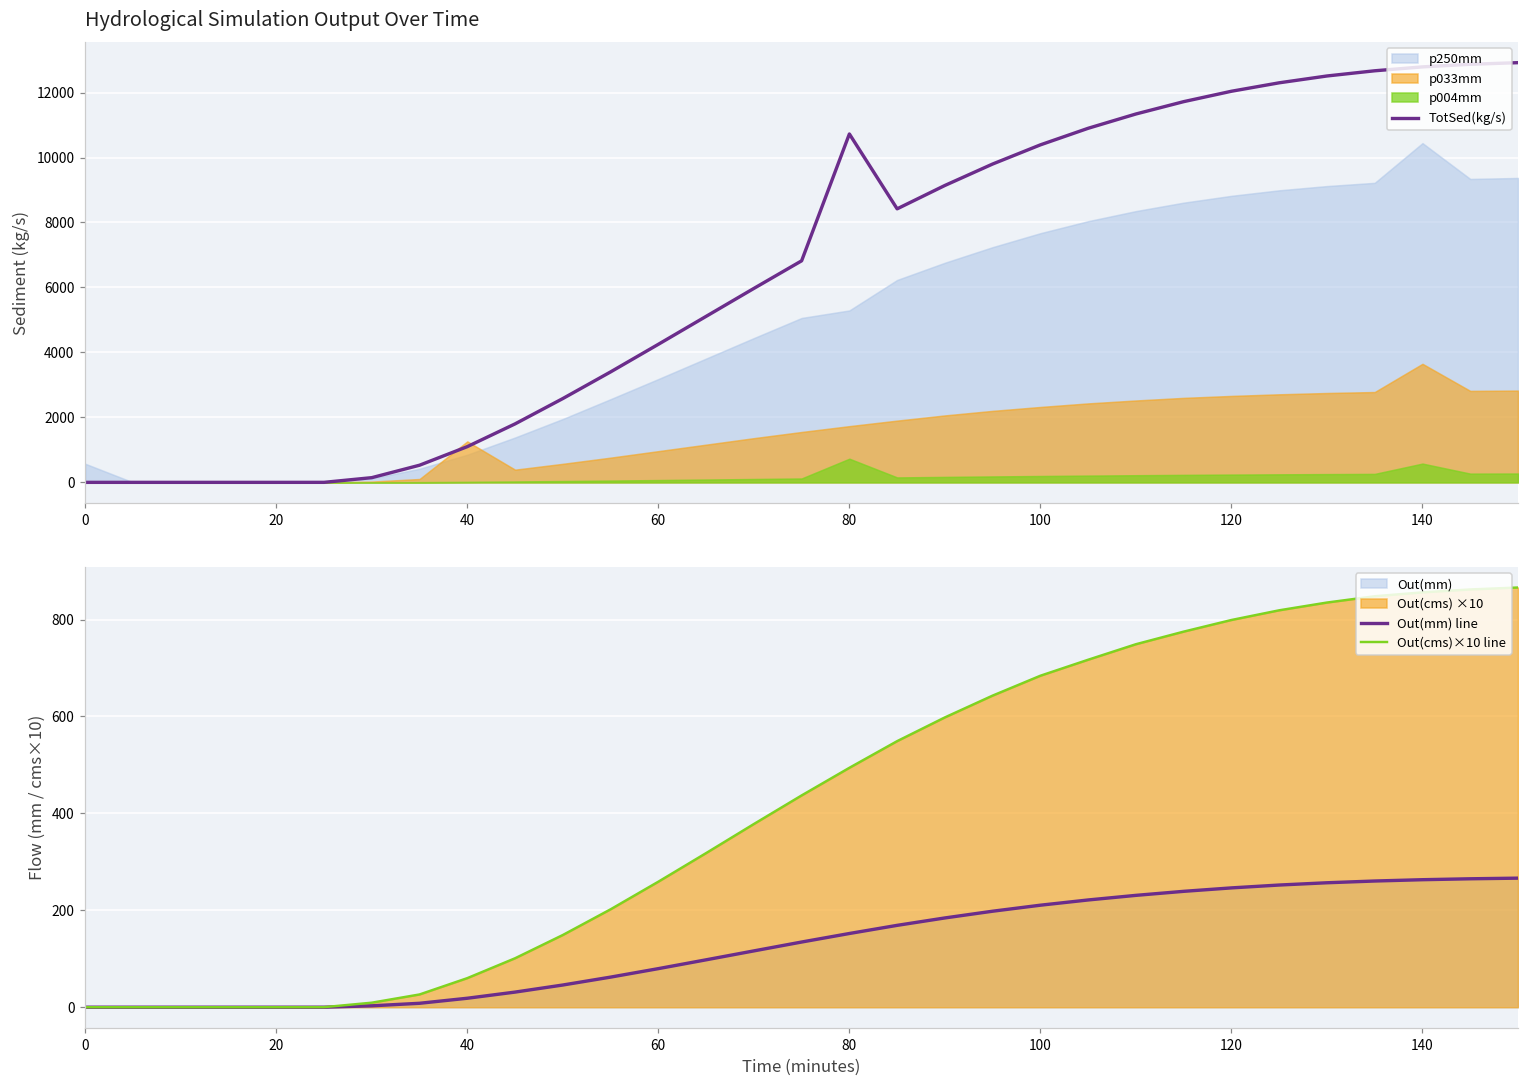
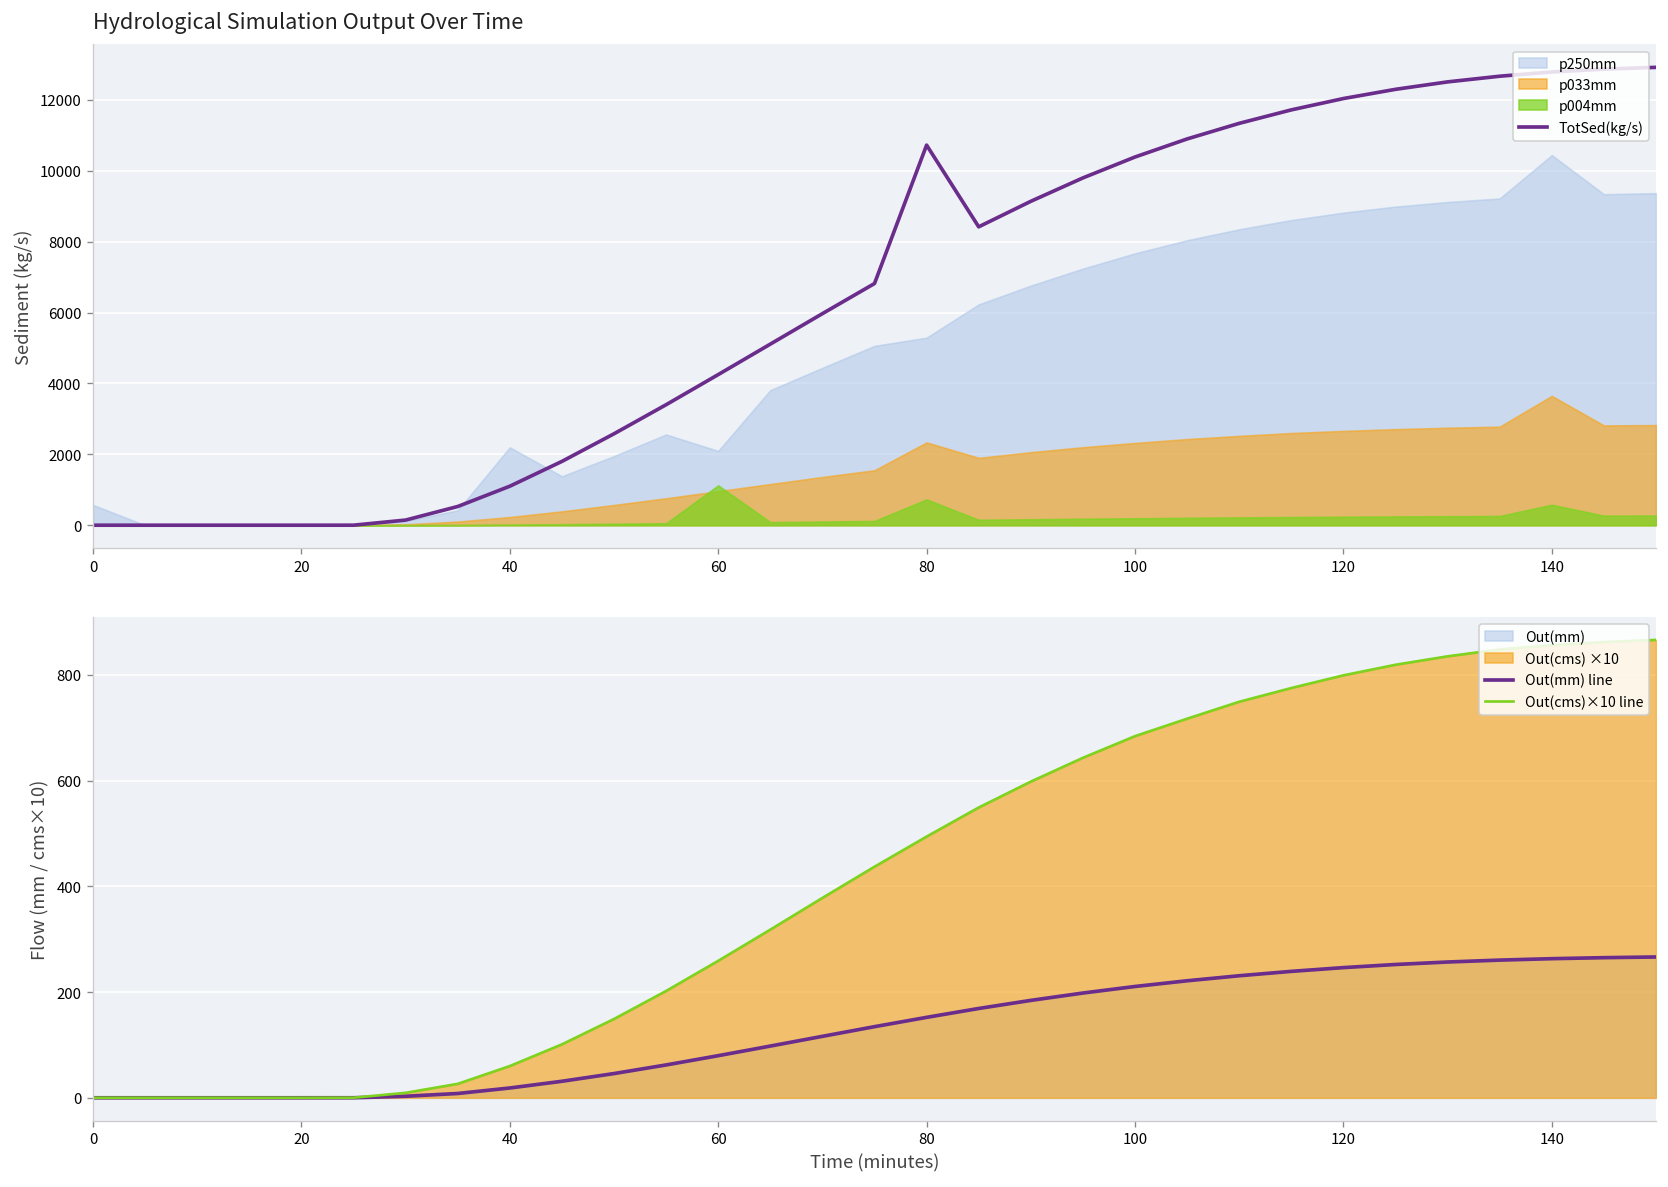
Hydrological Simulation Output Over Time, p250mm, 40: 900 -> 2200
Hydrological Simulation Output Over Time, p033mm, 40: 1300 -> 200
Hydrological Simulation Output Over Time, p250mm, 60: 3200 -> 2100
Hydrological Simulation Output Over Time, p004mm, 60: 100 -> 1100
Hydrological Simulation Output Over Time, p033mm, 80: 1700 -> 2300
